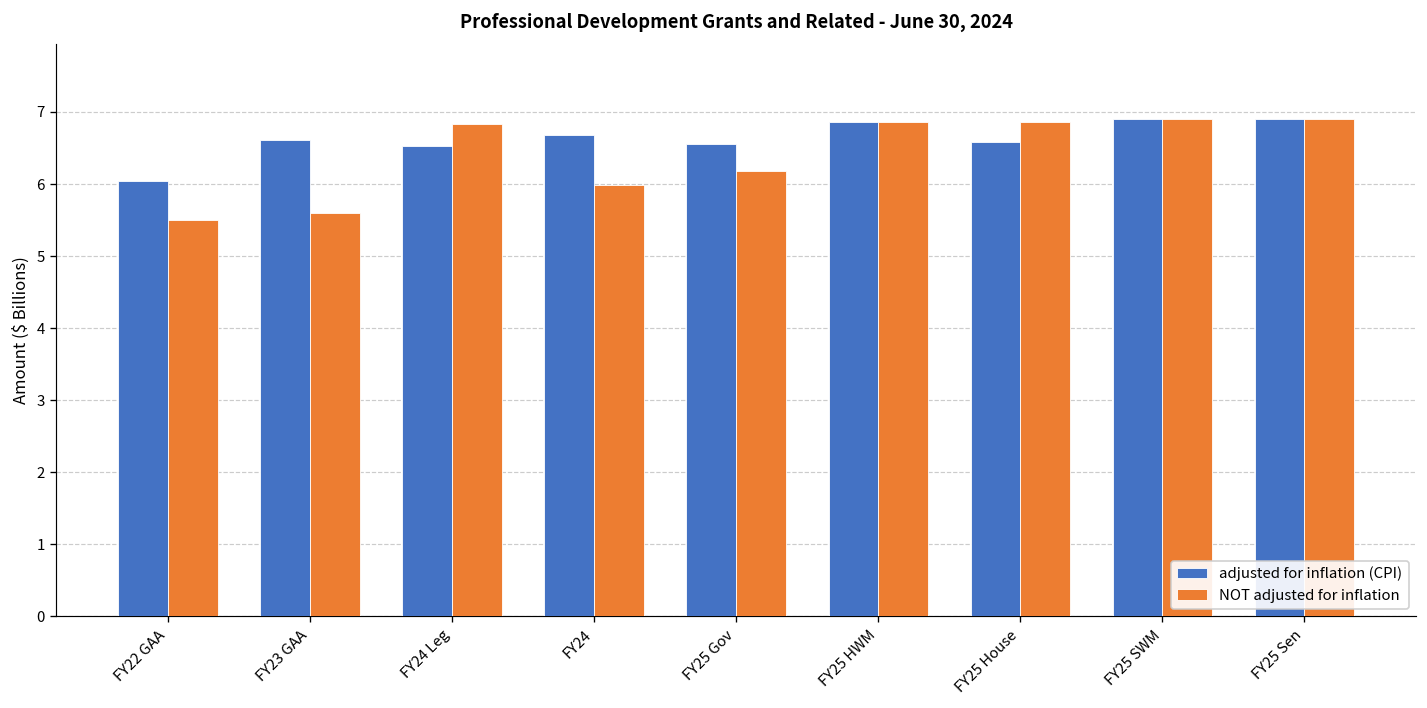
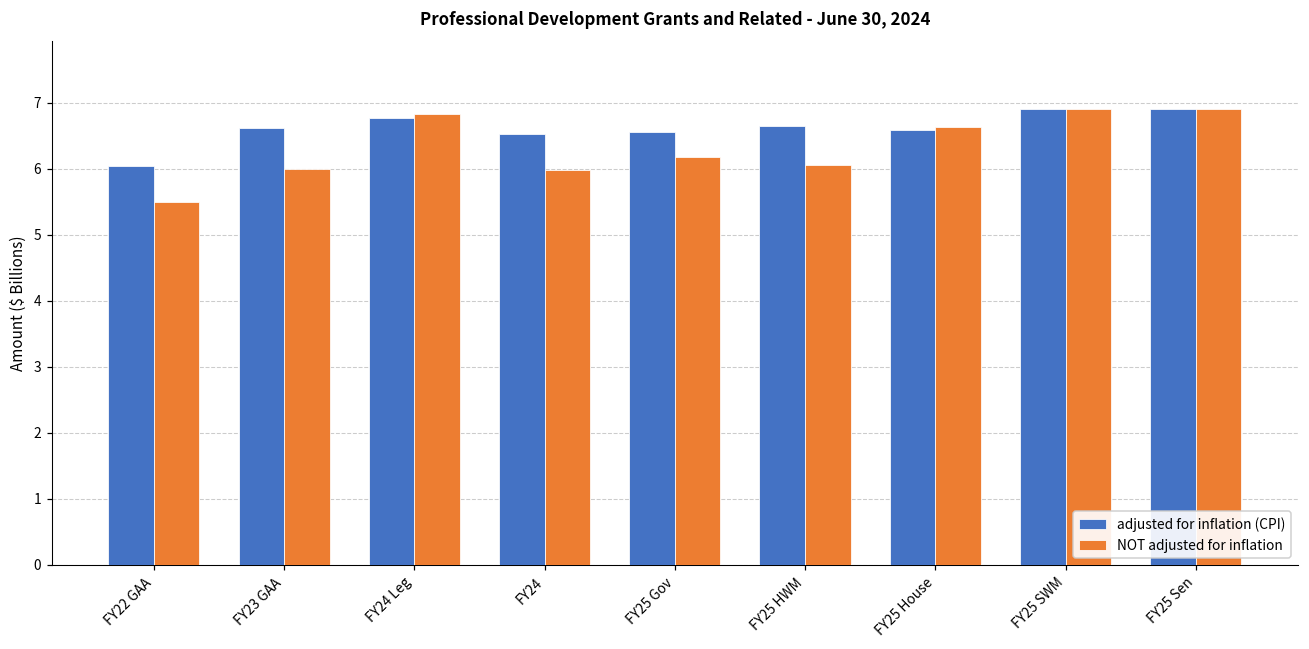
NOT adjusted for inflation, FY23 GAA: 5.6 -> 6.0
adjusted for inflation (CPI), FY24 Leg: 6.5 -> 6.8
adjusted for inflation (CPI), FY24: 6.7 -> 6.5
adjusted for inflation (CPI), FY25 HWM: 6.9 -> 6.6
NOT adjusted for inflation, FY25 HWM: 6.9 -> 6.1
NOT adjusted for inflation, FY25 House: 6.9 -> 6.6
